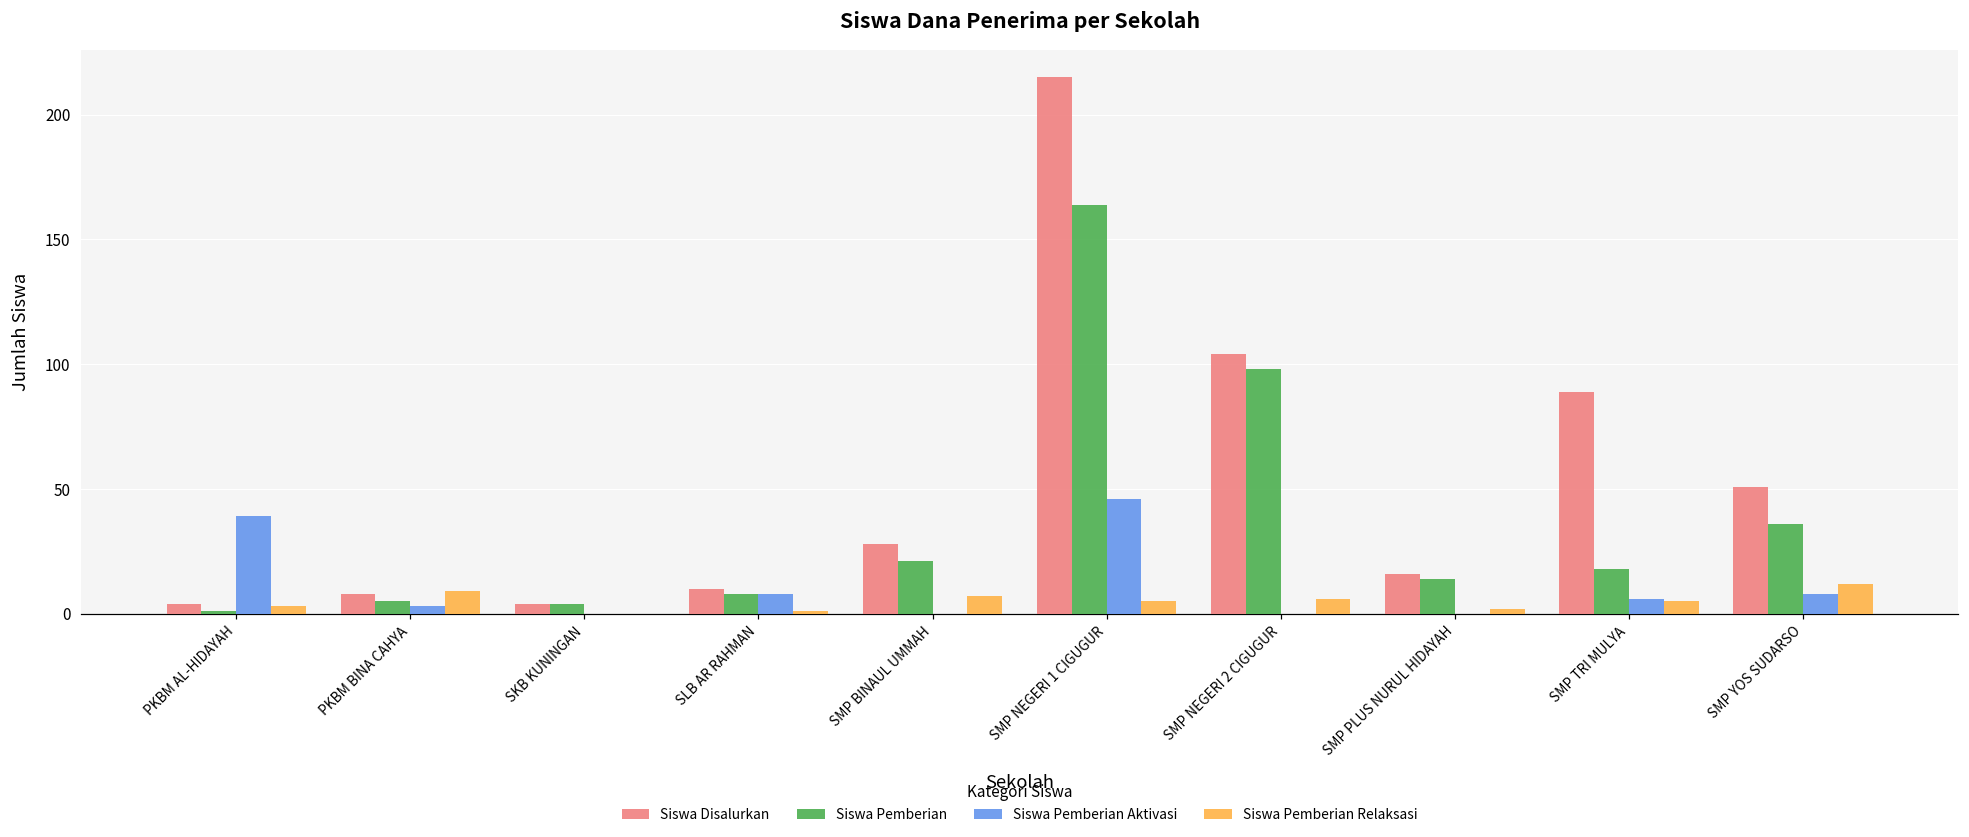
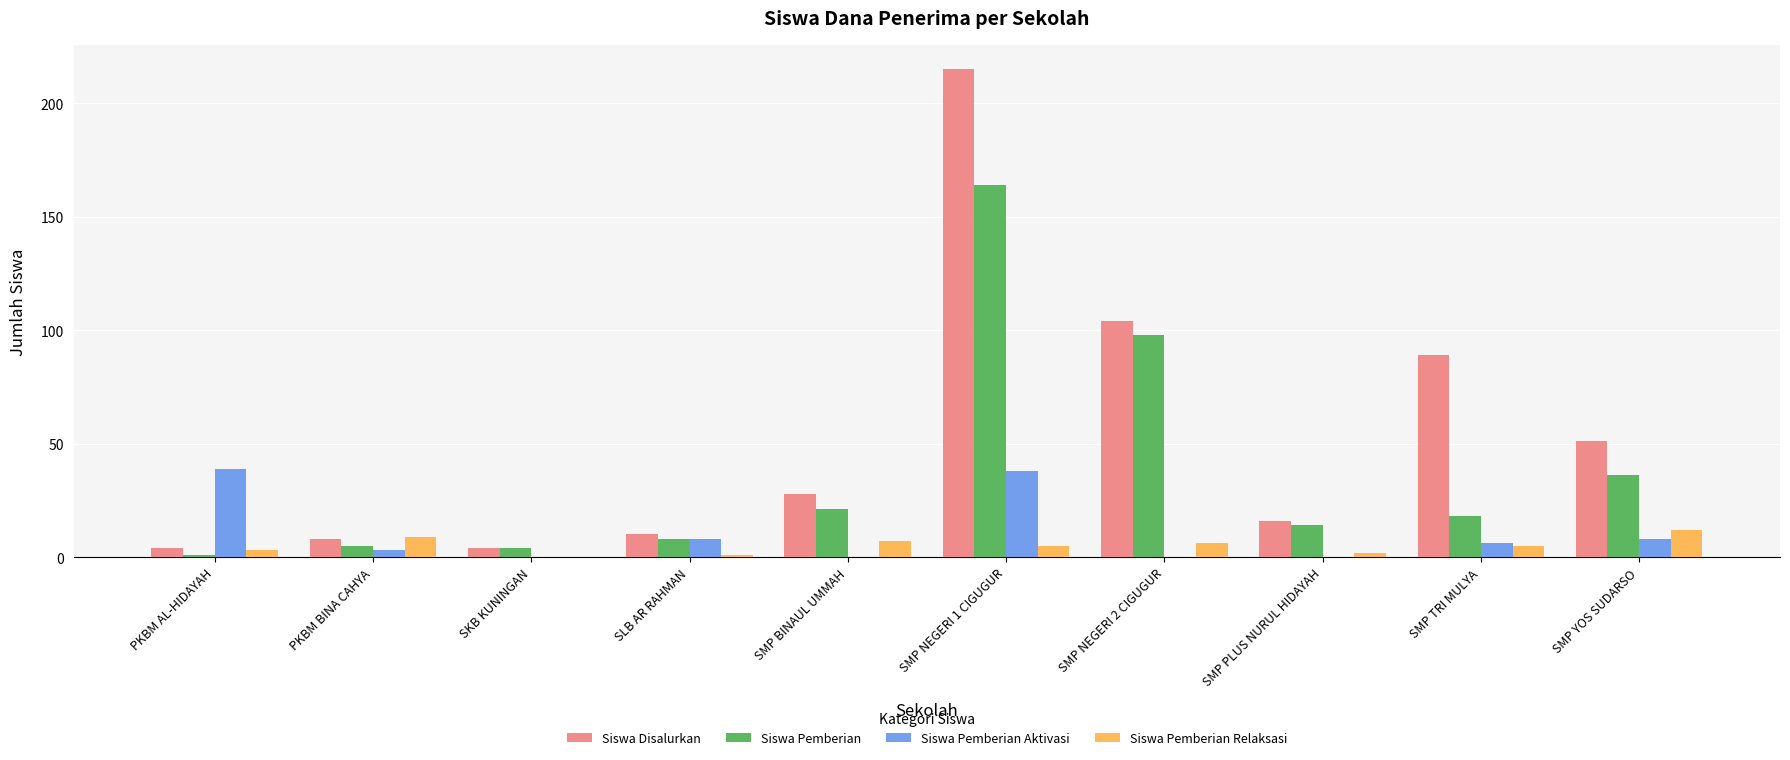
Siswa Pemberian Aktivasi, SMP NEGERI 1 CIGUGUR: 46 -> 38
